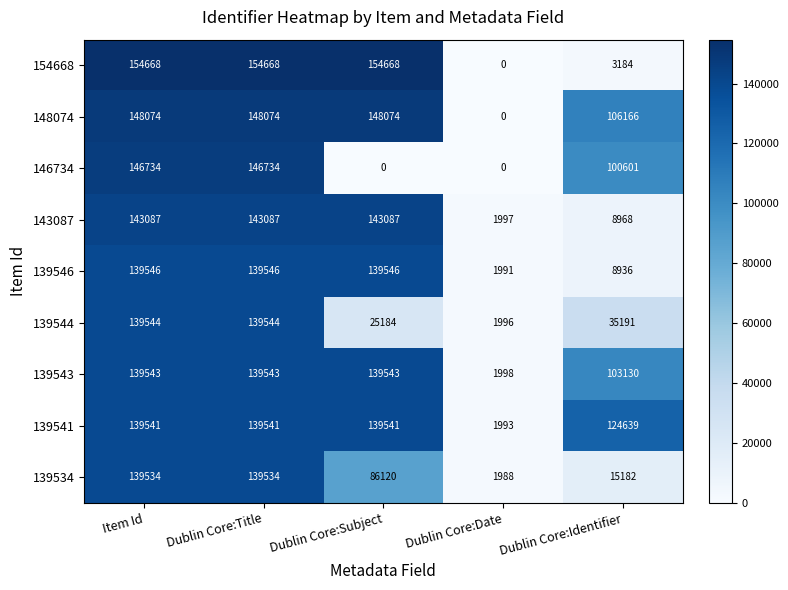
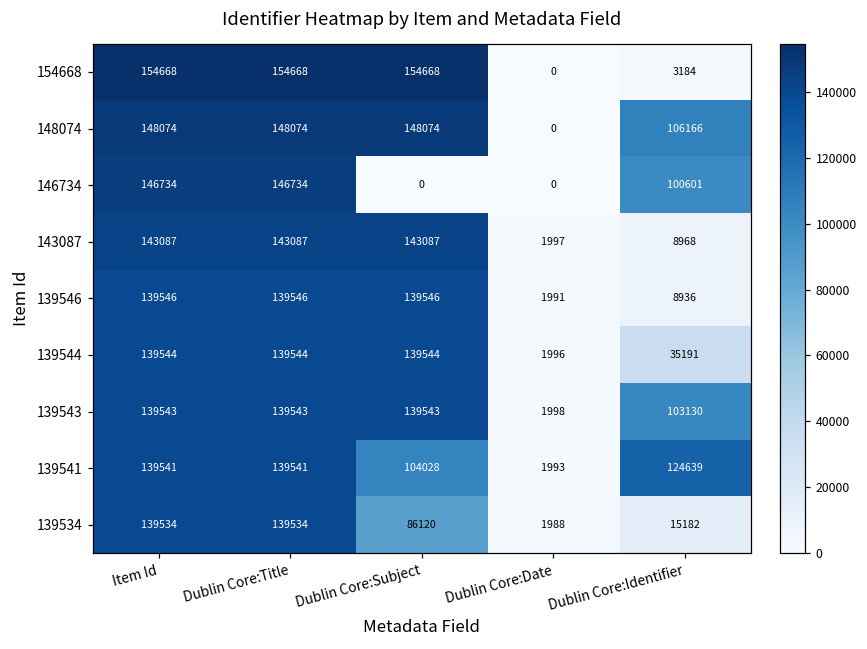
139544, Dublin Core:Subject: 25184 -> 139544
139541, Dublin Core:Subject: 139541 -> 104028
